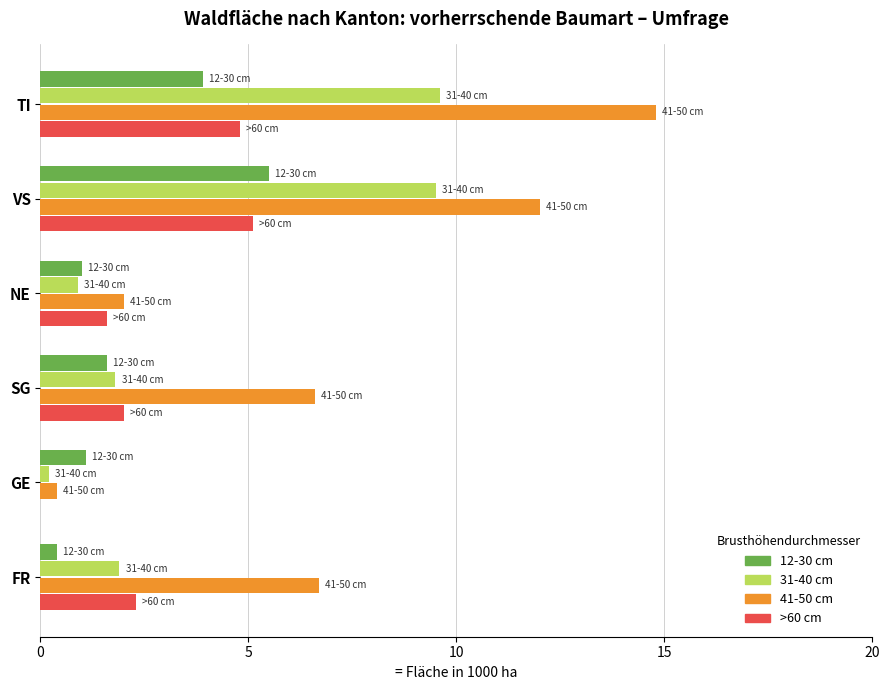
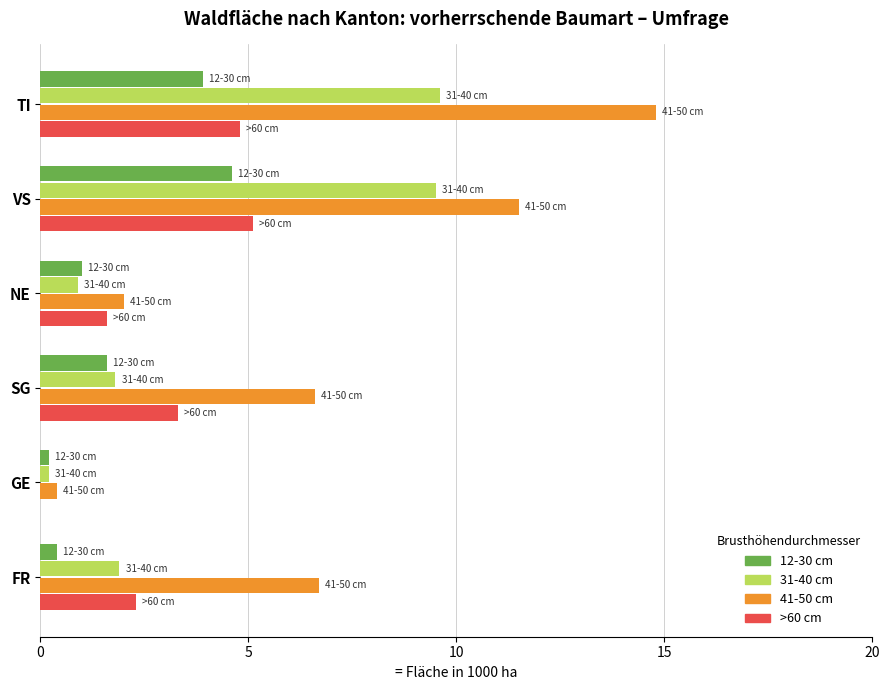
12-30 cm, VS: 5.5 -> 4.6
41-50 cm, VS: 12.0 -> 11.5
>60 cm, SG: 2.0 -> 3.3
12-30 cm, GE: 1.1 -> 0.2
